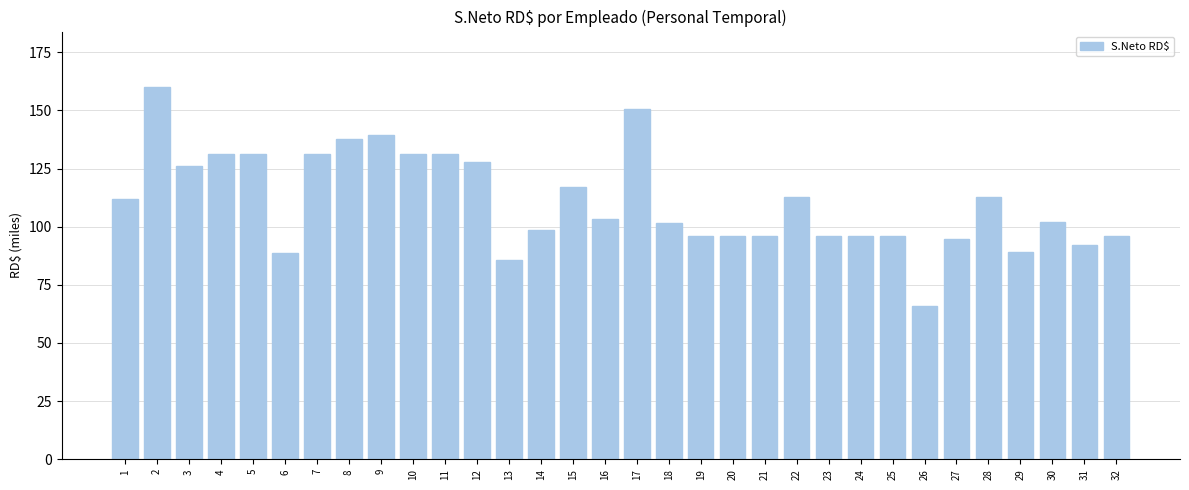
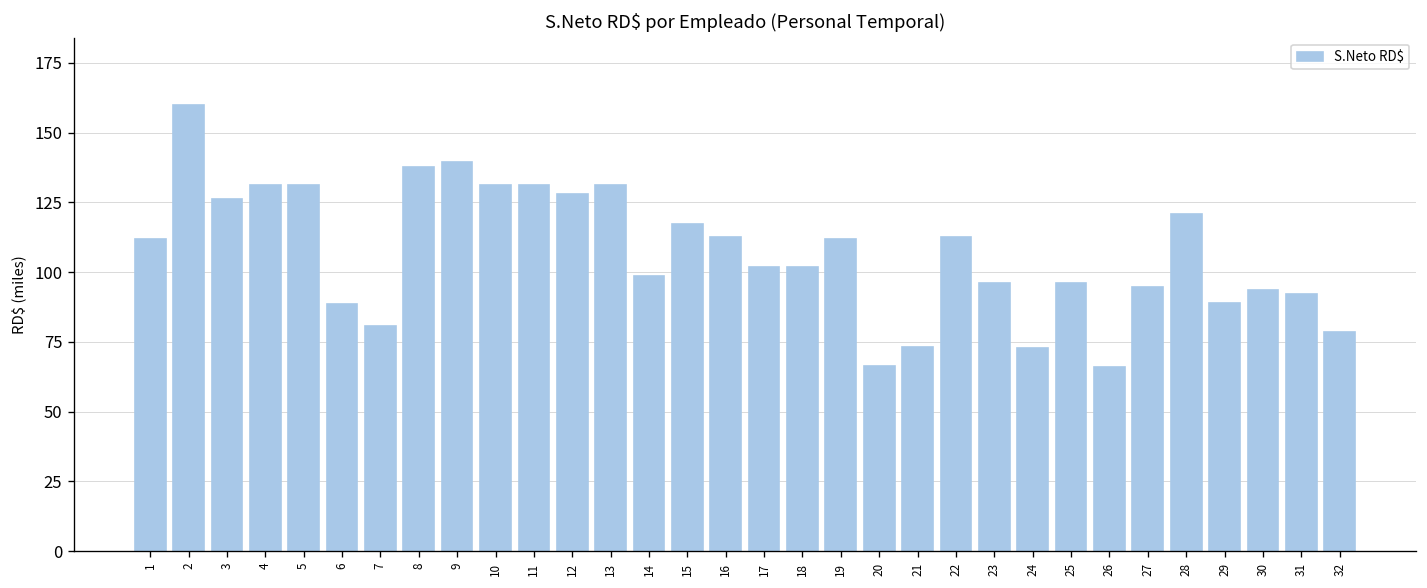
7: 131 -> 81
13: 86 -> 131
16: 103 -> 112
17: 151 -> 102
19: 96 -> 112
20: 96 -> 66
21: 96 -> 73
24: 96 -> 73
28: 113 -> 121
30: 102 -> 93
32: 96 -> 78
